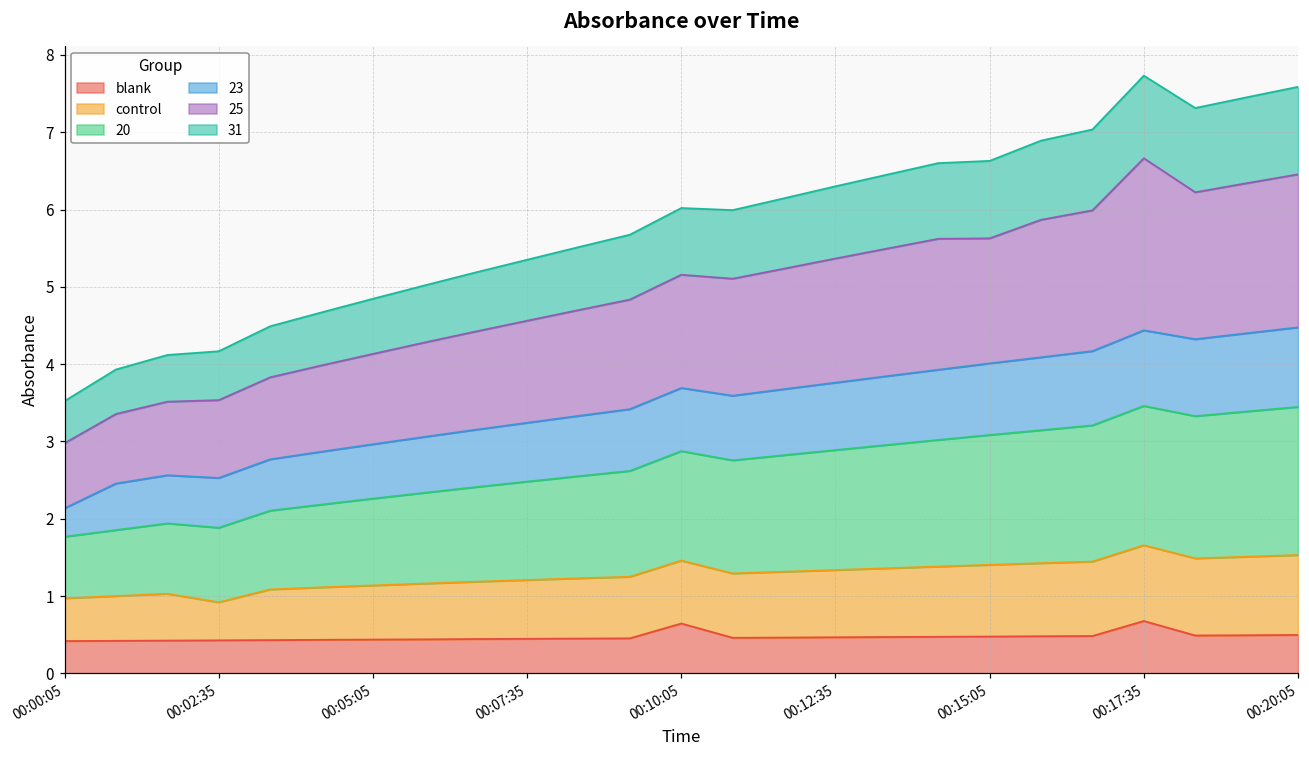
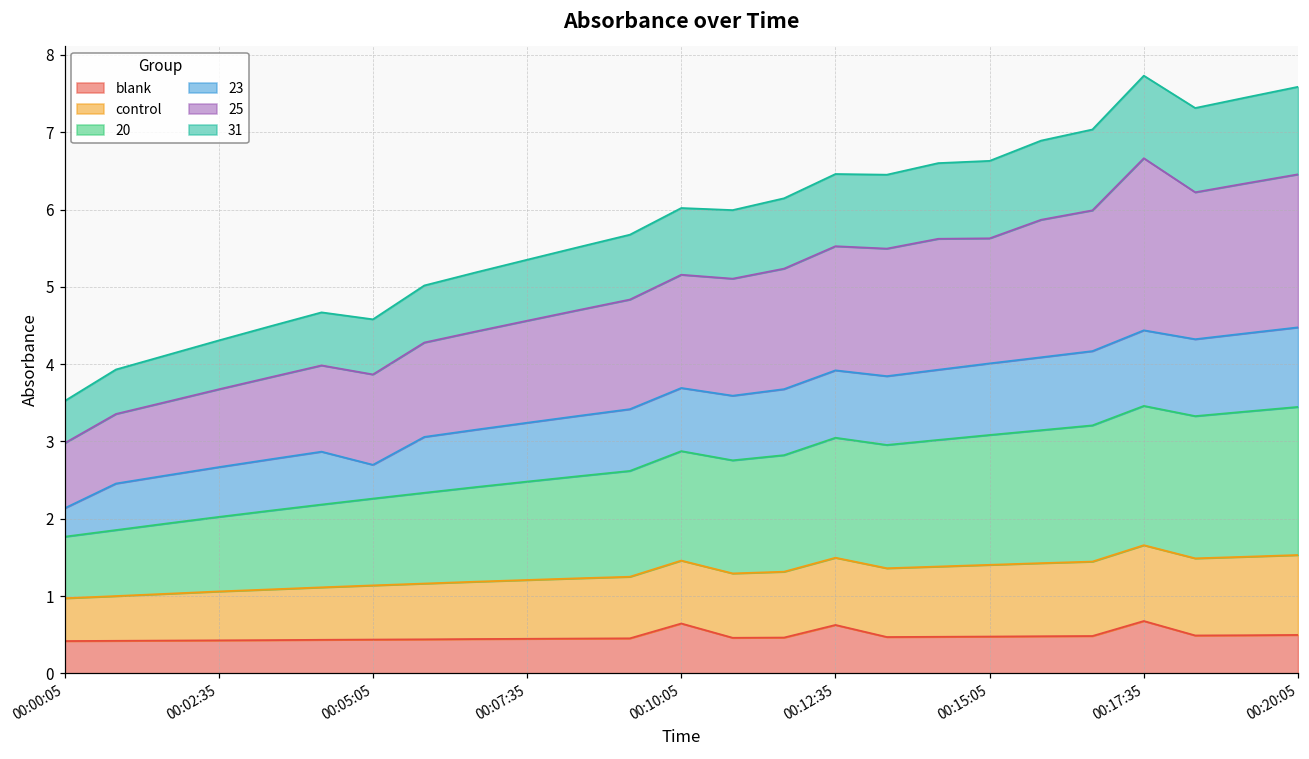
control, 00:02:35: 0.5 -> 0.6
23, 00:05:05: 0.7 -> 0.4
blank, 00:12:35: 0.5 -> 0.6
